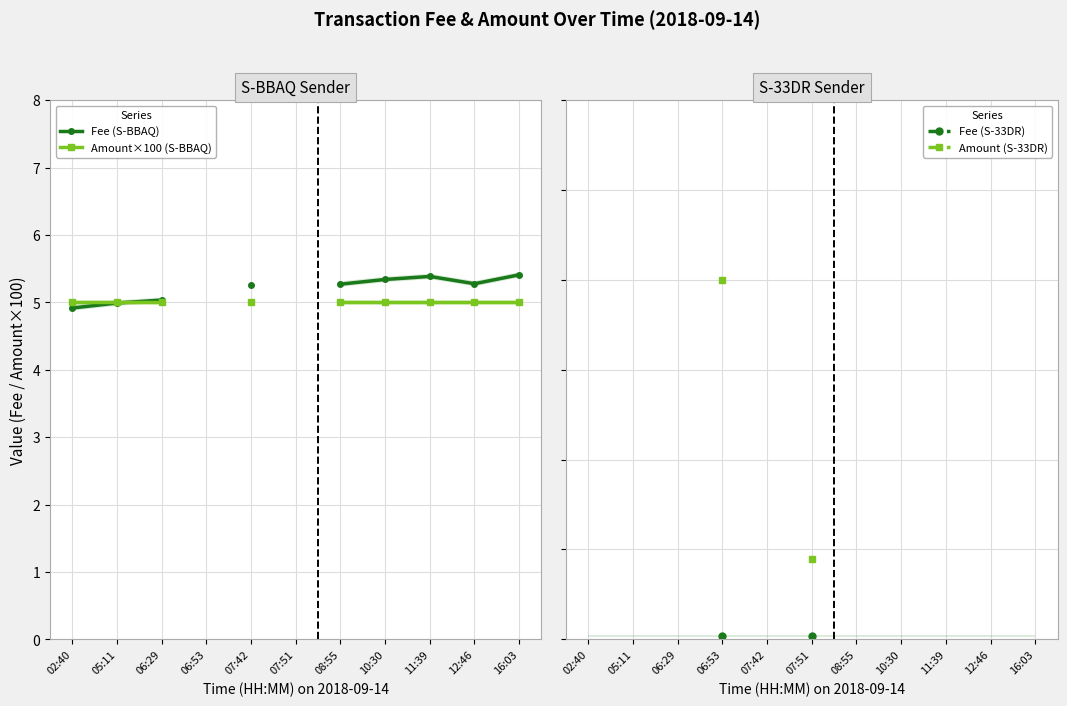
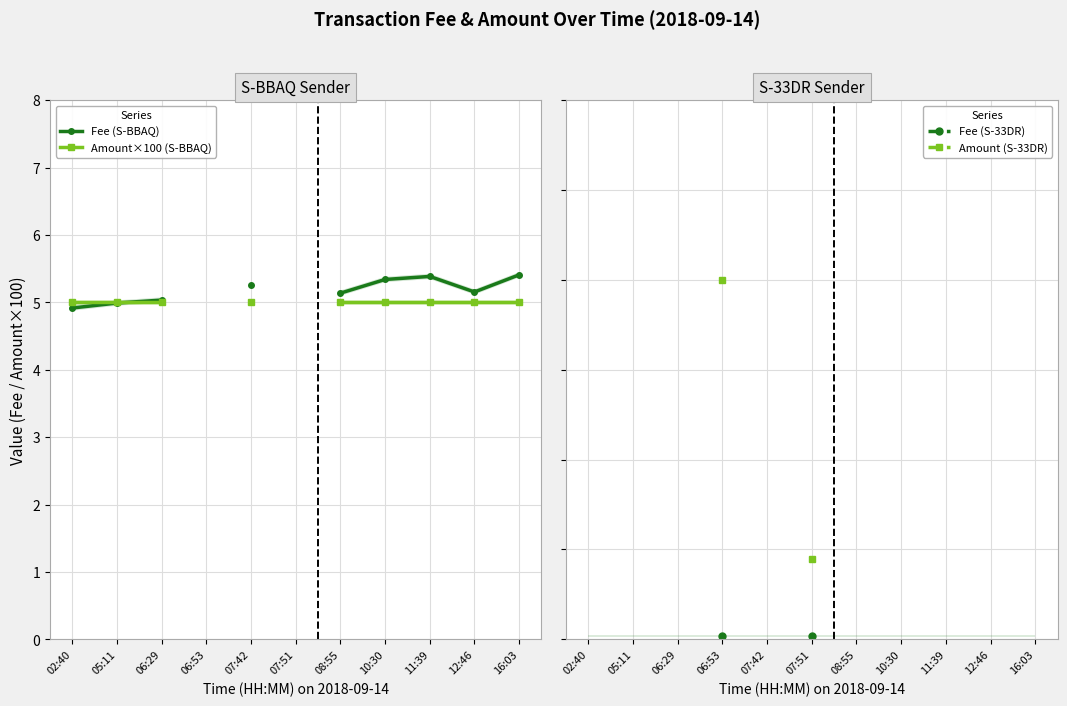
S-BBAQ Sender, Fee (S-BBAQ), 08:55: 5.3 -> 5.1
S-BBAQ Sender, Fee (S-BBAQ), 12:46: 5.3 -> 5.2
